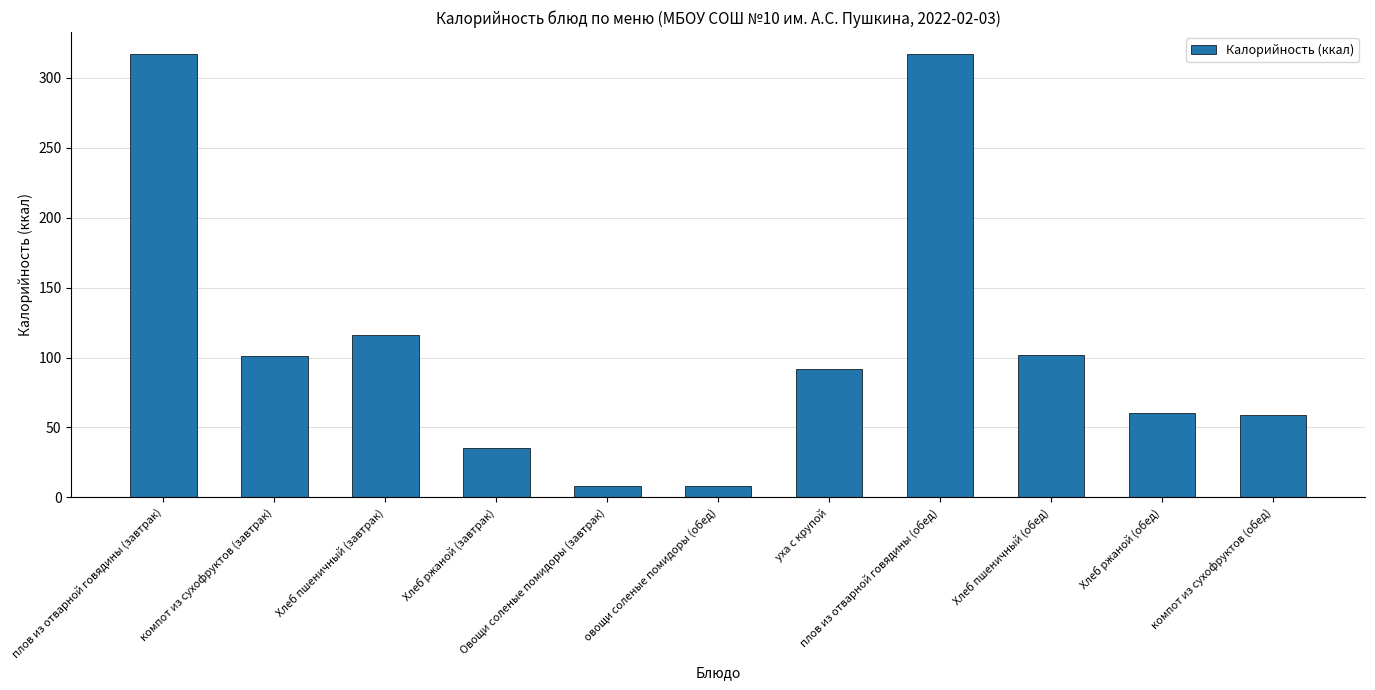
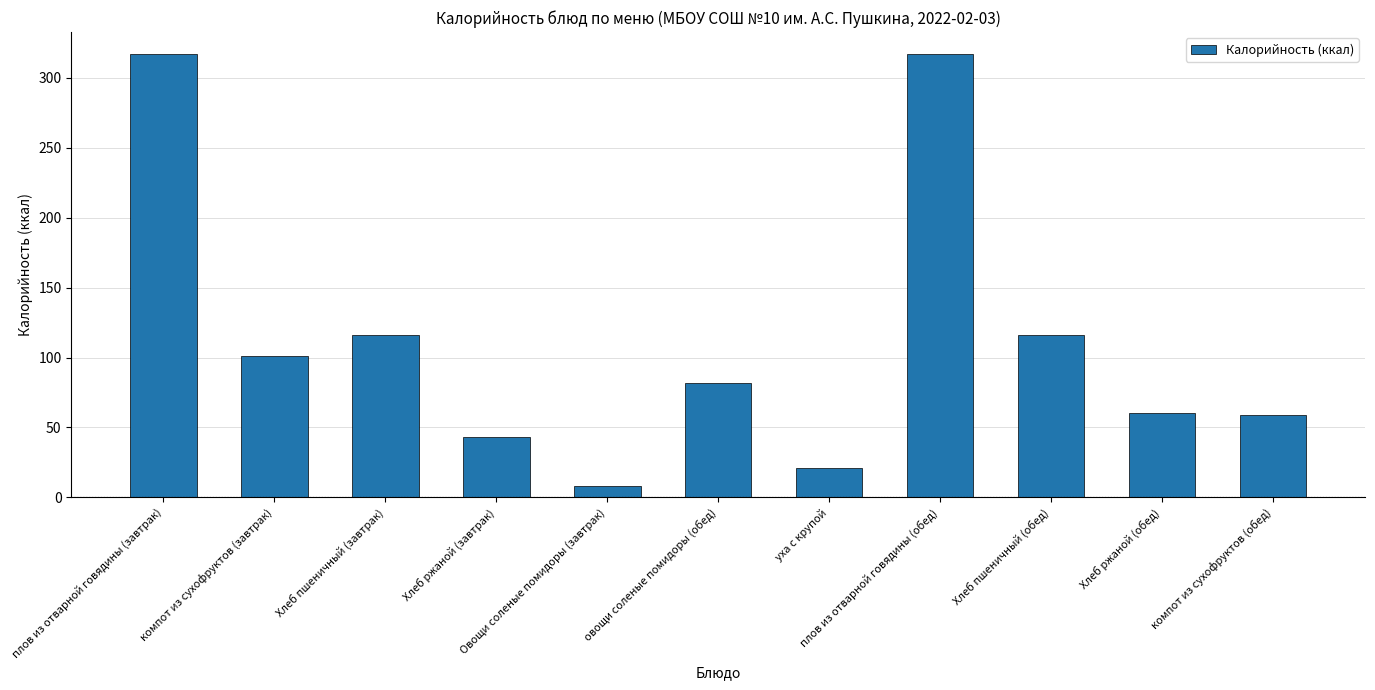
Хлеб ржаной (завтрак): 35 -> 44
овощи соленые помидоры (обед): 8 -> 82
уха с крупой: 92 -> 21
Хлеб пшеничный (обед): 102 -> 116
